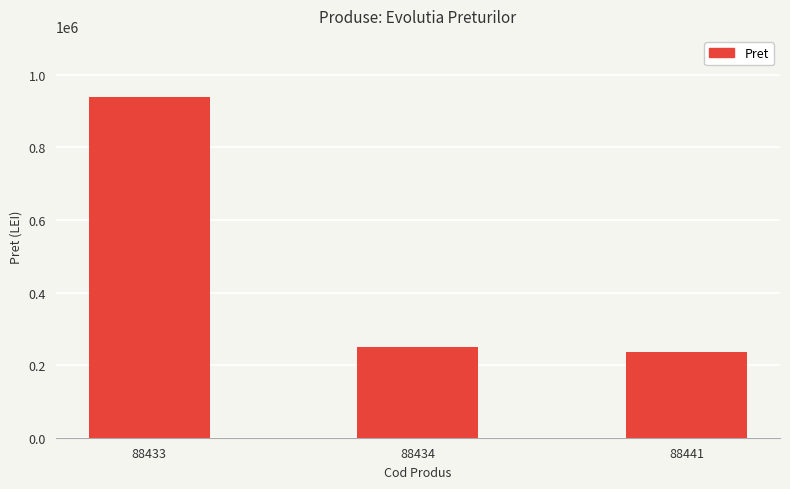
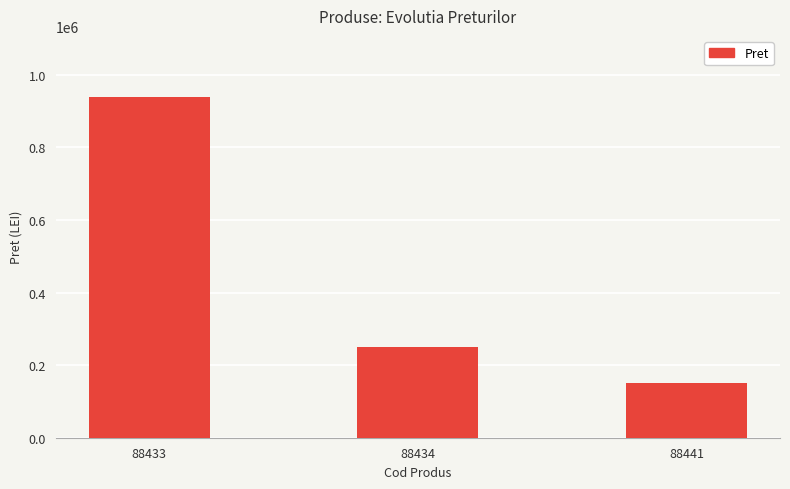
88441: 240000 -> 150000
